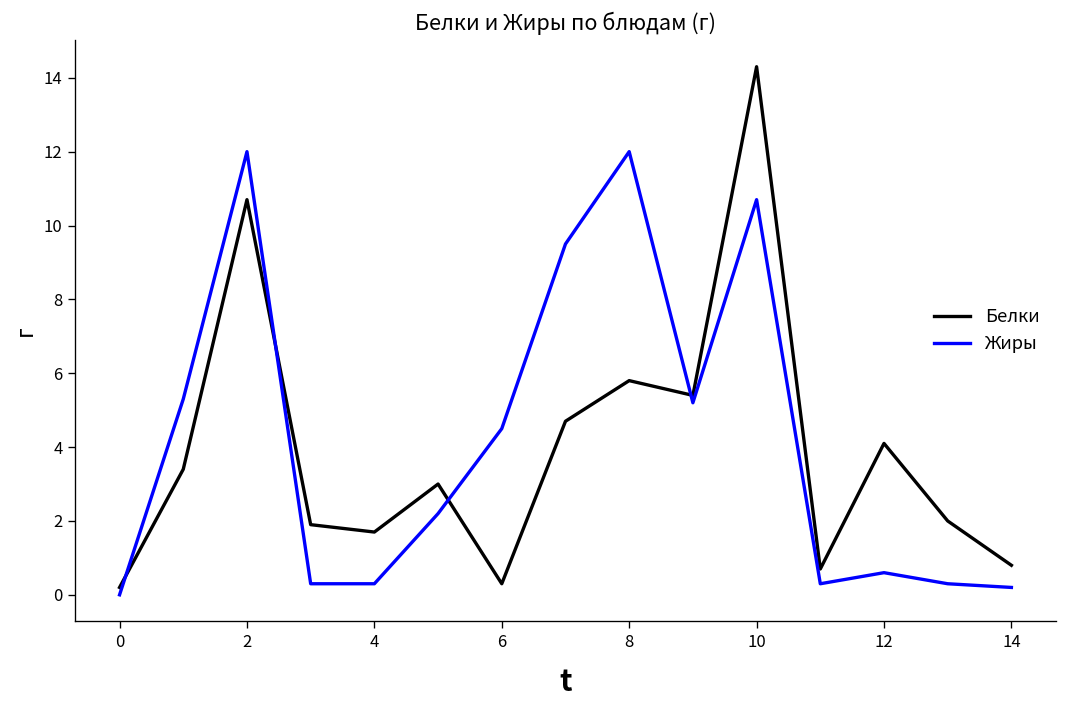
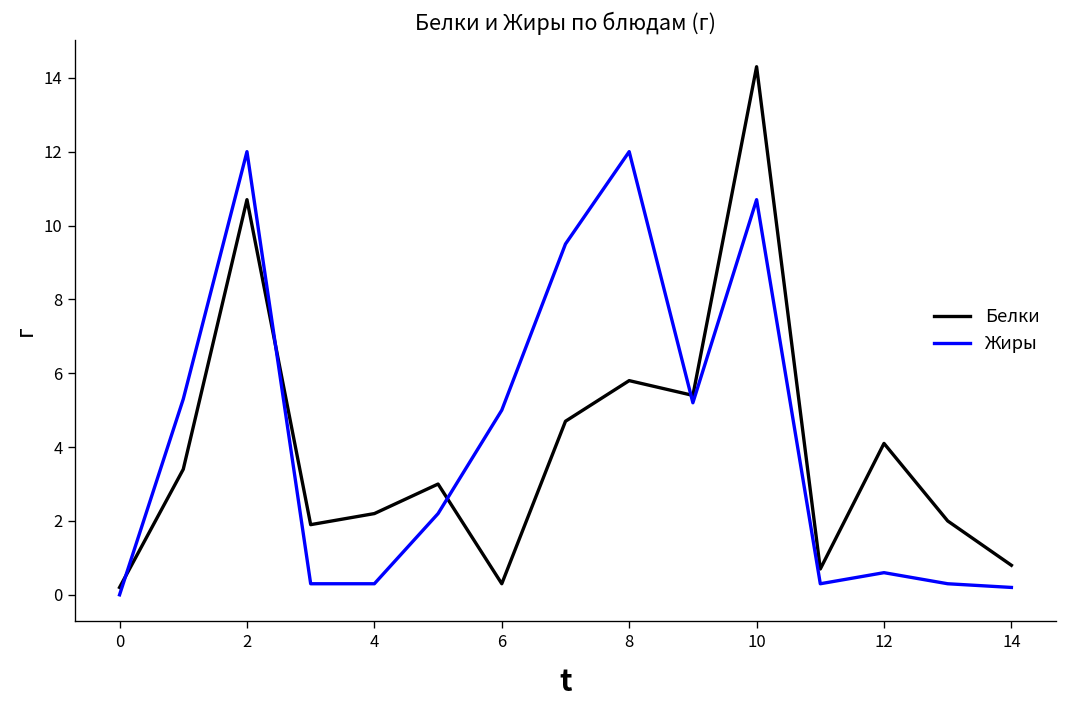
Белки, 4: 1.7 -> 2.2
Жиры, 6: 4.5 -> 5.0
